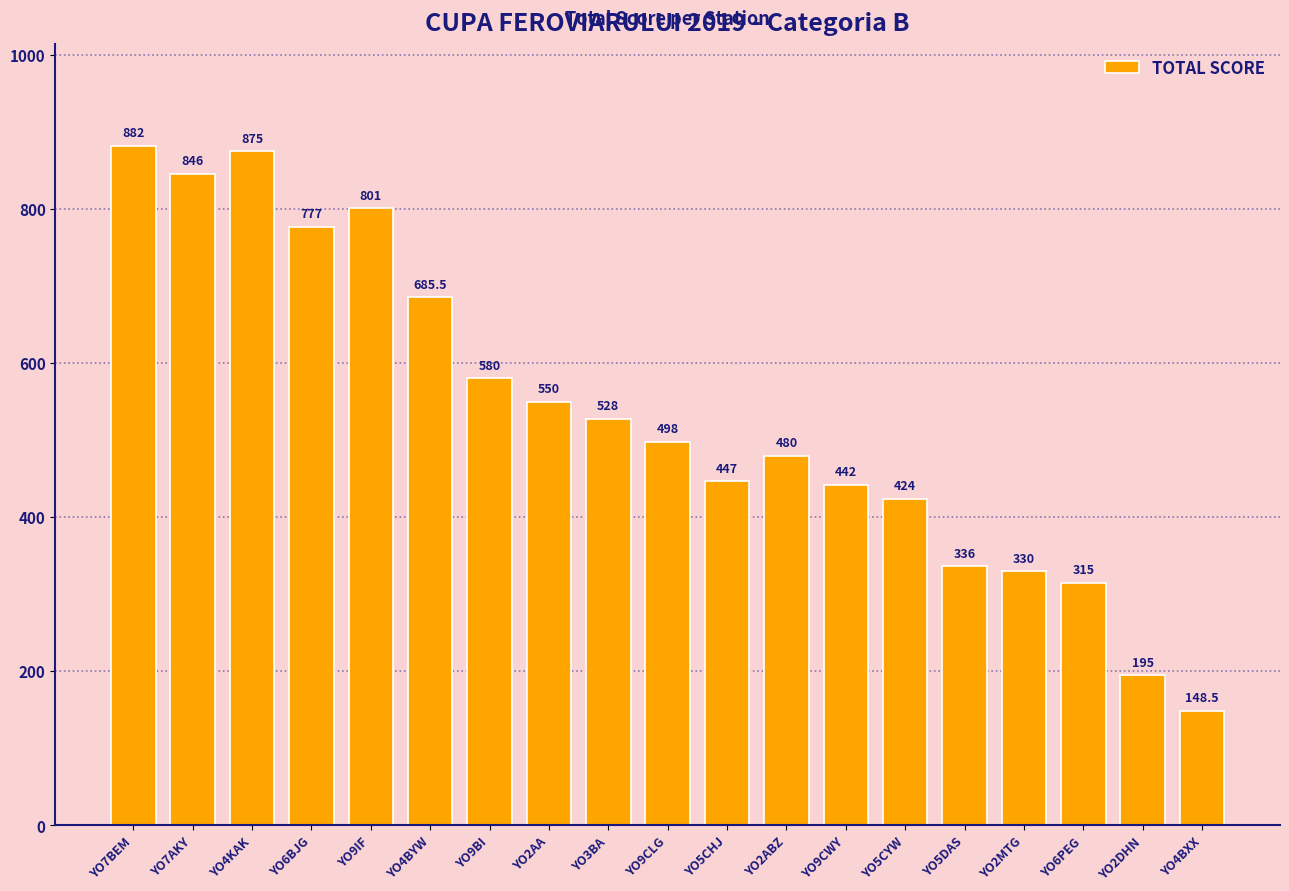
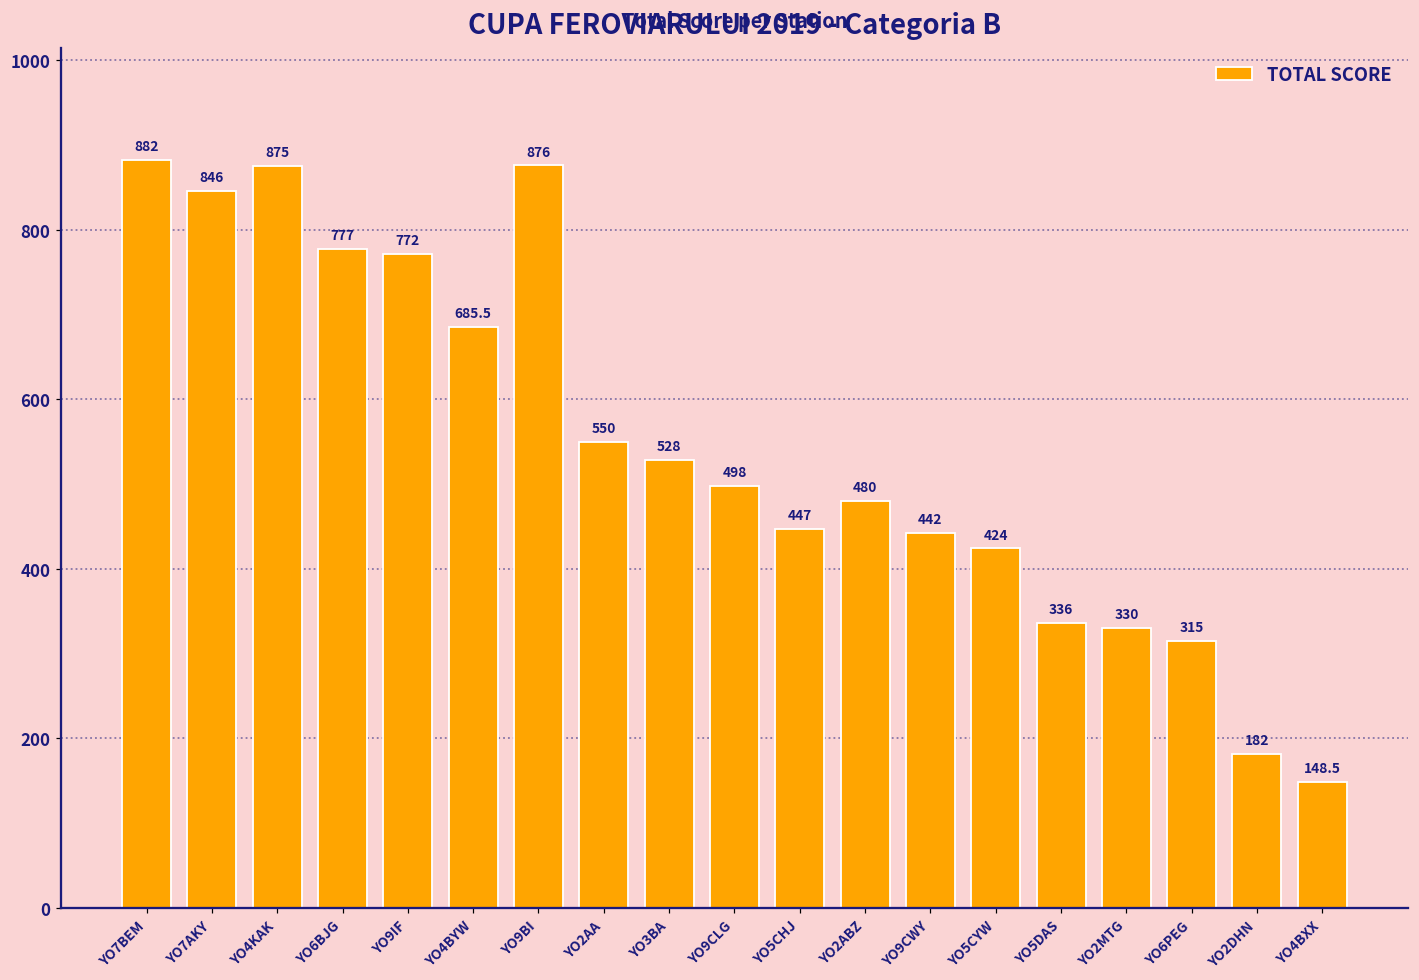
YO9IF: 801 -> 772
YO9BI: 580 -> 876
YO2DHN: 195 -> 182
